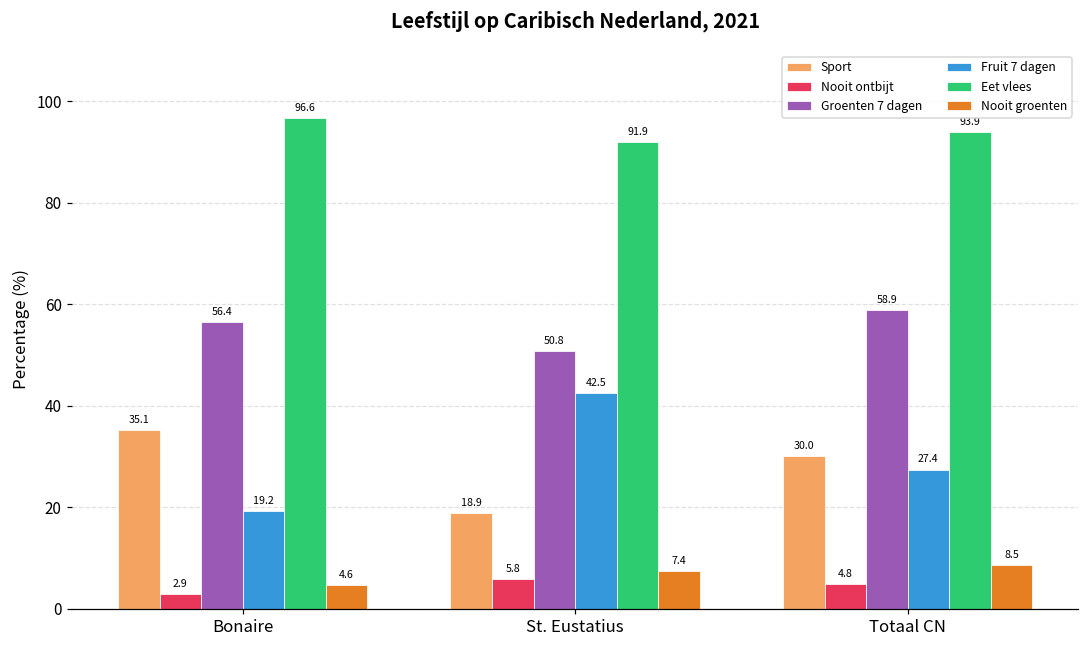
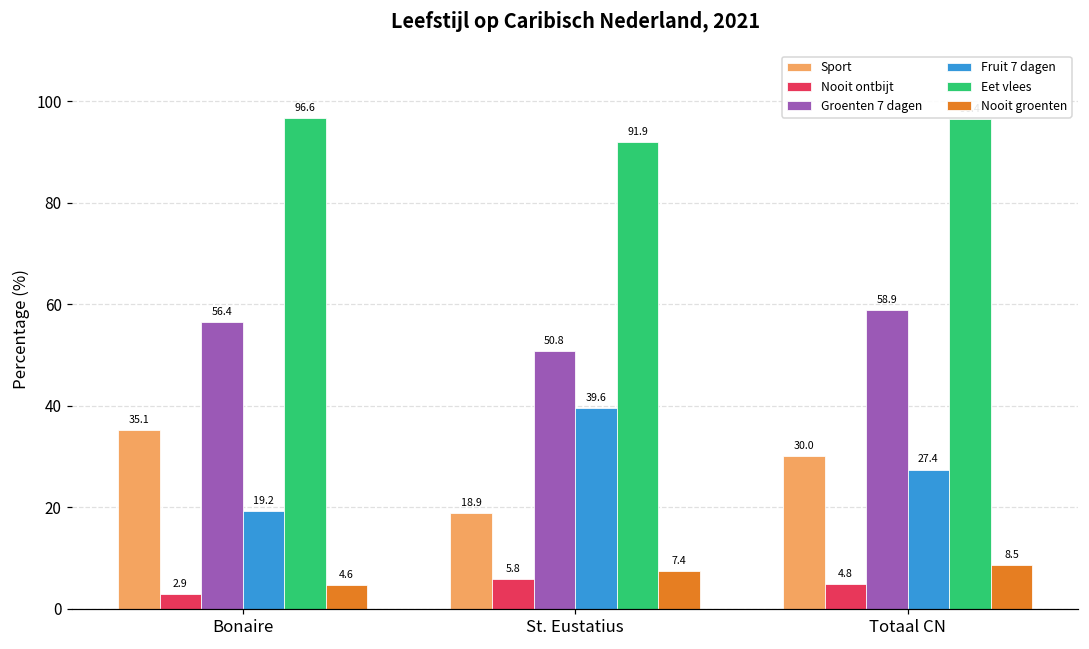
Fruit 7 dagen, St. Eustatius: 42.5 -> 39.6
Eet vlees, Totaal CN: 94 -> 96
